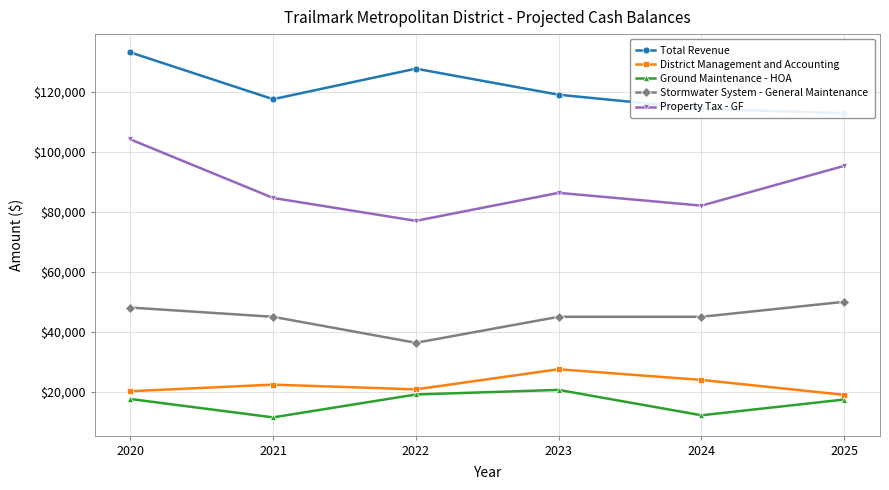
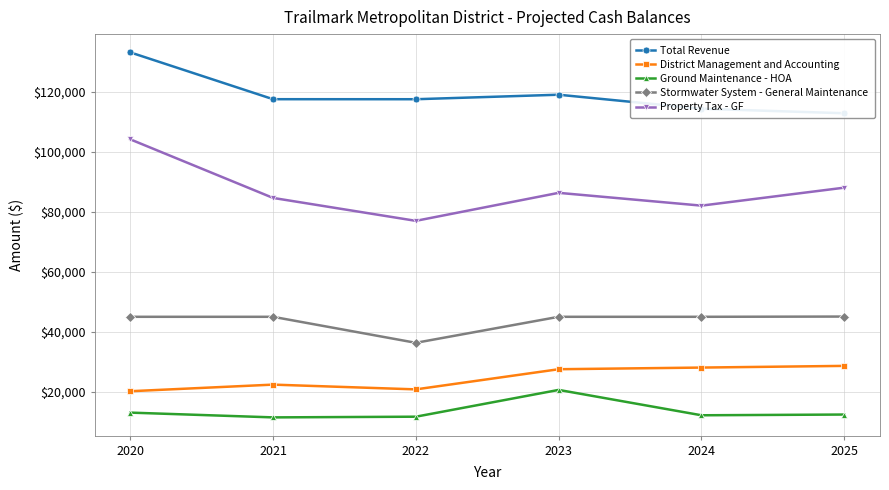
Ground Maintenance - HOA, 2020: $18,000 -> $13,000
Stormwater System - General Maintenance, 2020: $48,000 -> $45,000
Total Revenue, 2022: $128,000 -> $117,000
Ground Maintenance - HOA, 2022: $19,000 -> $12,000
District Management and Accounting, 2024: $24,000 -> $28,000
District Management and Accounting, 2025: $19,000 -> $29,000
Ground Maintenance - HOA, 2025: $17,000 -> $12,000
Stormwater System - General Maintenance, 2025: $50,000 -> $45,000
Property Tax - GF, 2025: $95,000 -> $88,000
